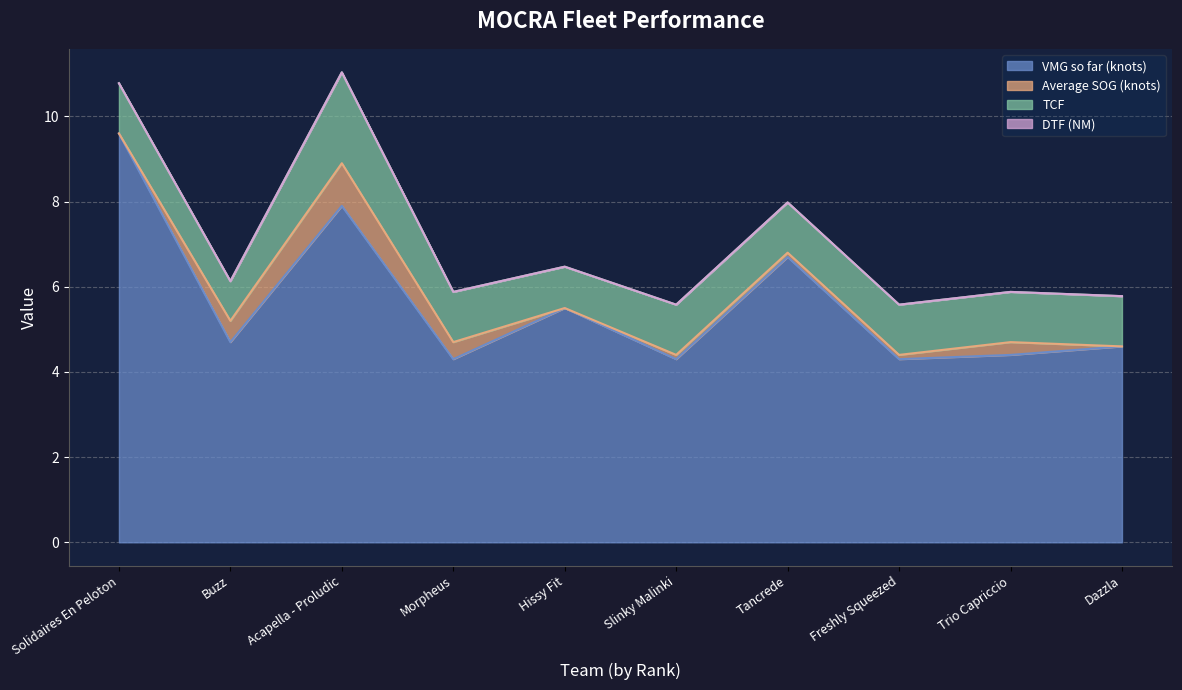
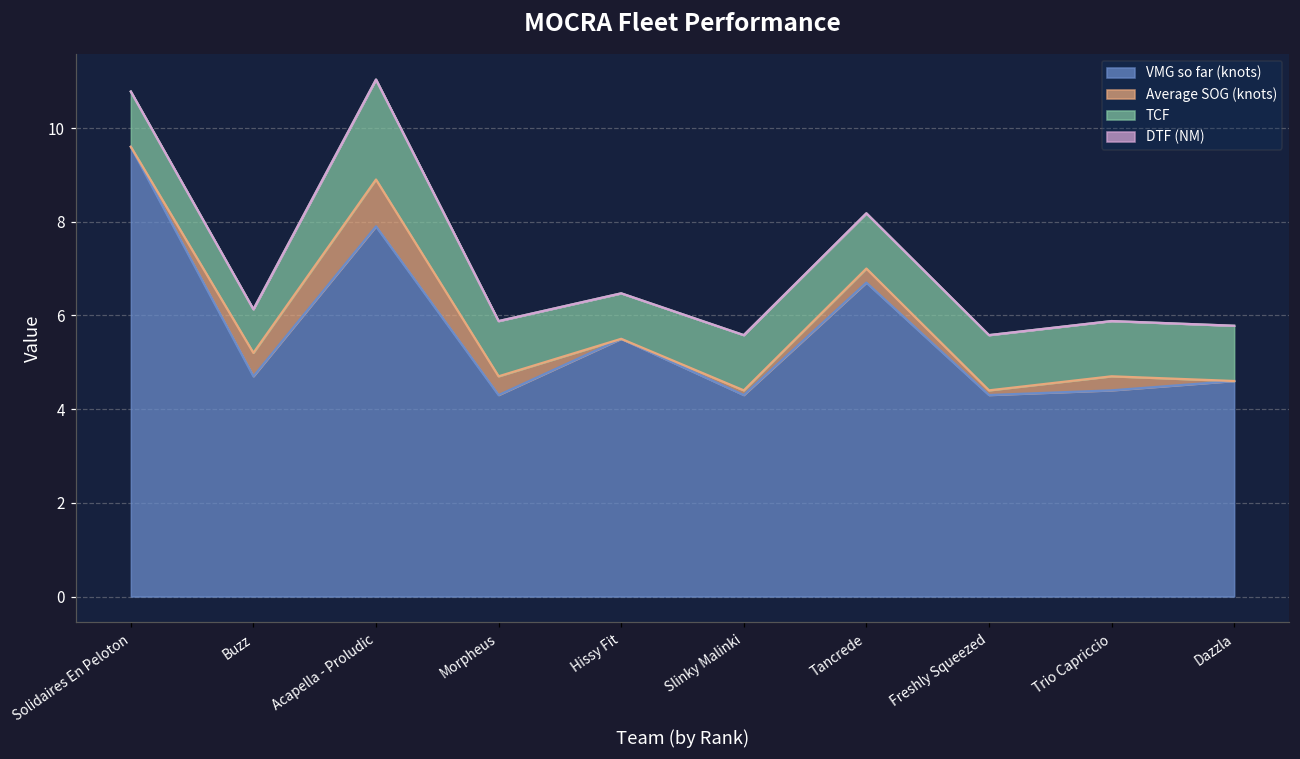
Average SOG (knots), Tancrede: 0.1 -> 0.3
